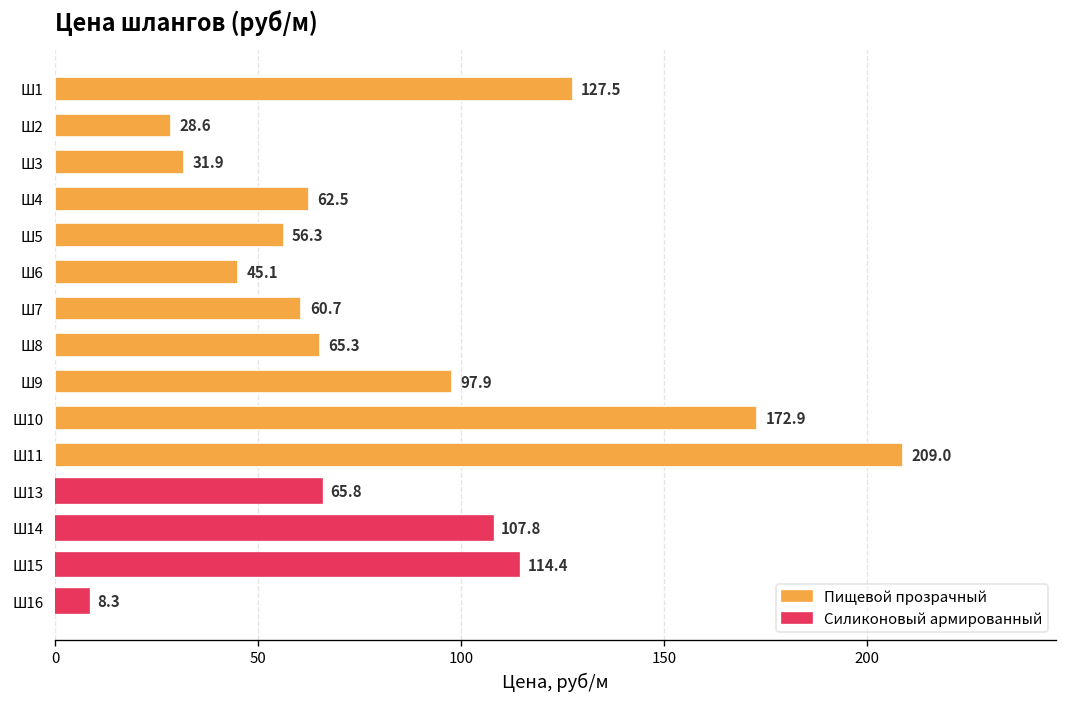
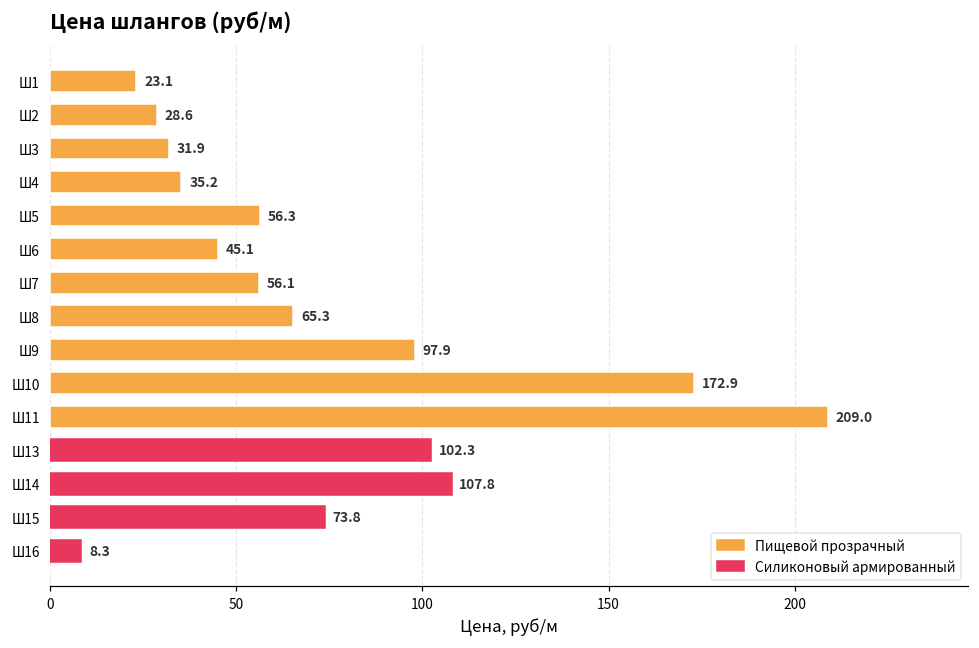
Ш1: 127.5 -> 23.1
Ш4: 62.5 -> 35.2
Ш7: 60.7 -> 56.1
Ш13: 65.8 -> 102.3
Ш15: 114.4 -> 73.8
